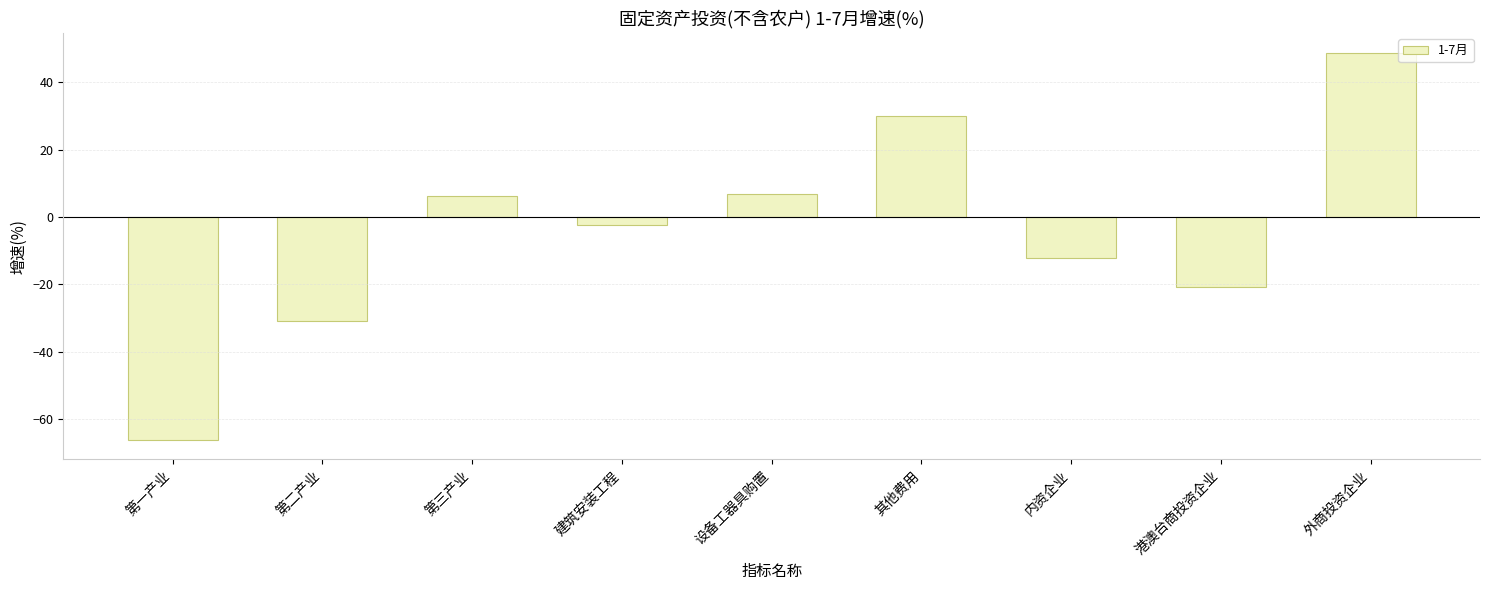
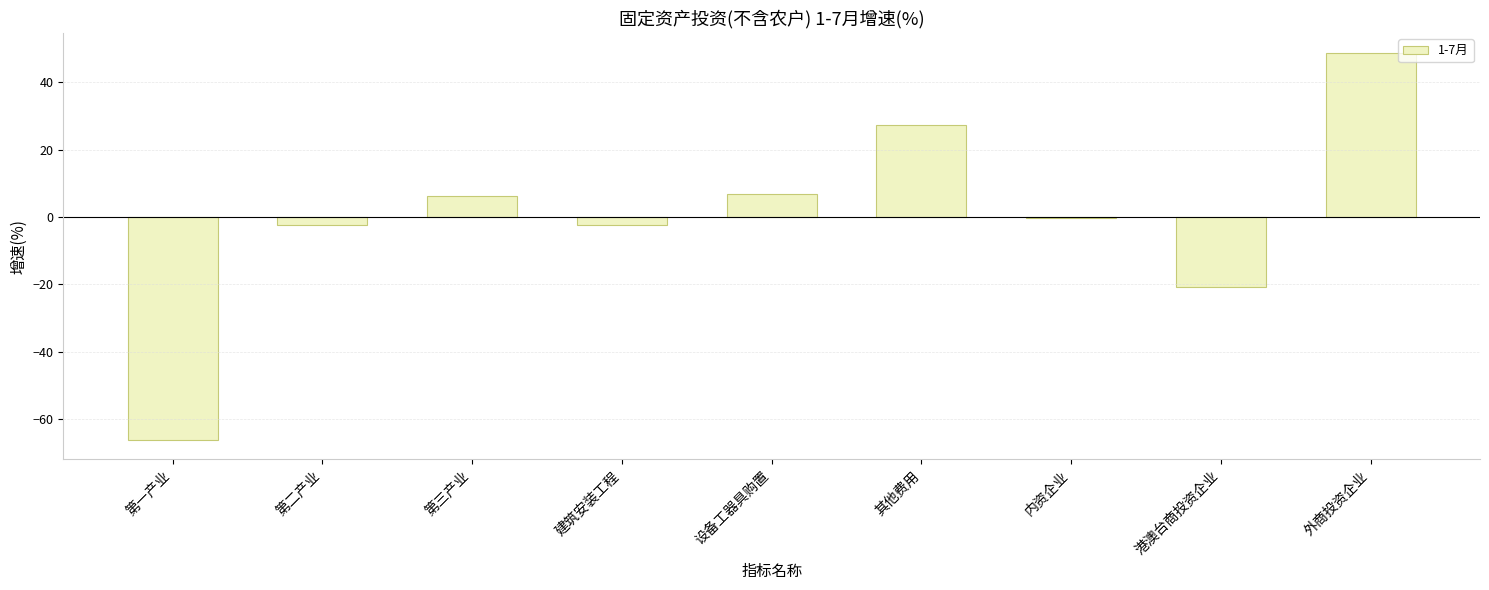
第二产业: -31 -> -2
其他费用: 30 -> 27
内资企业: -12 -> 0
